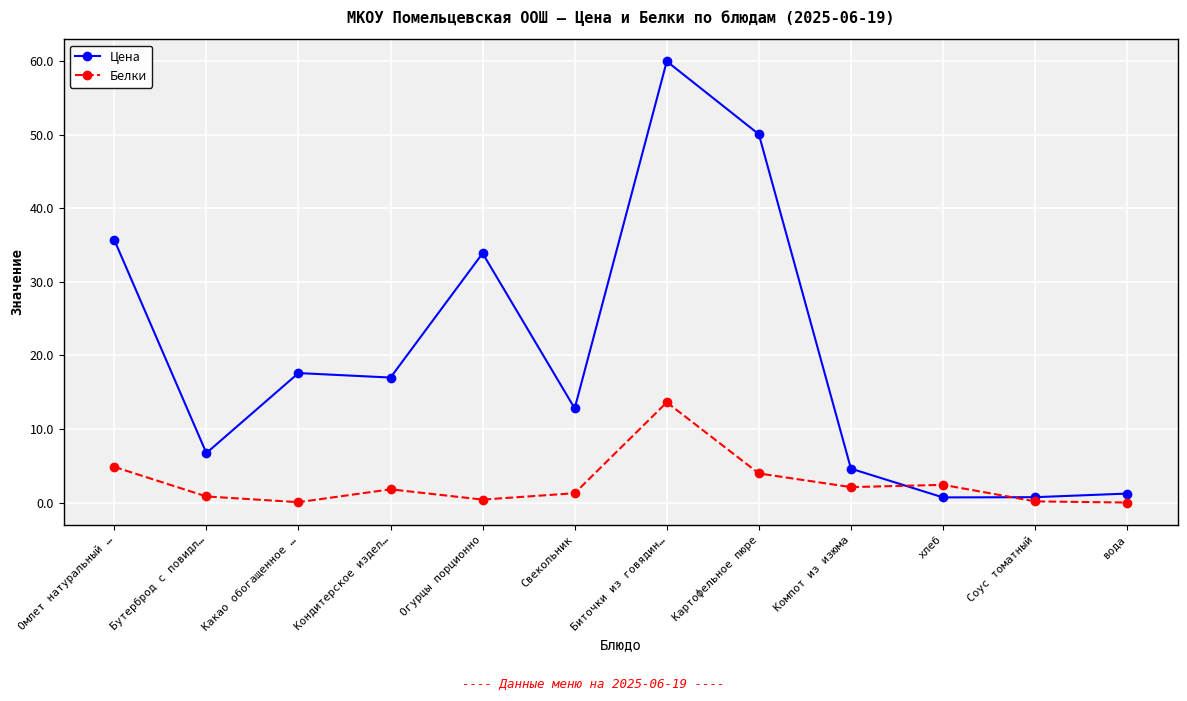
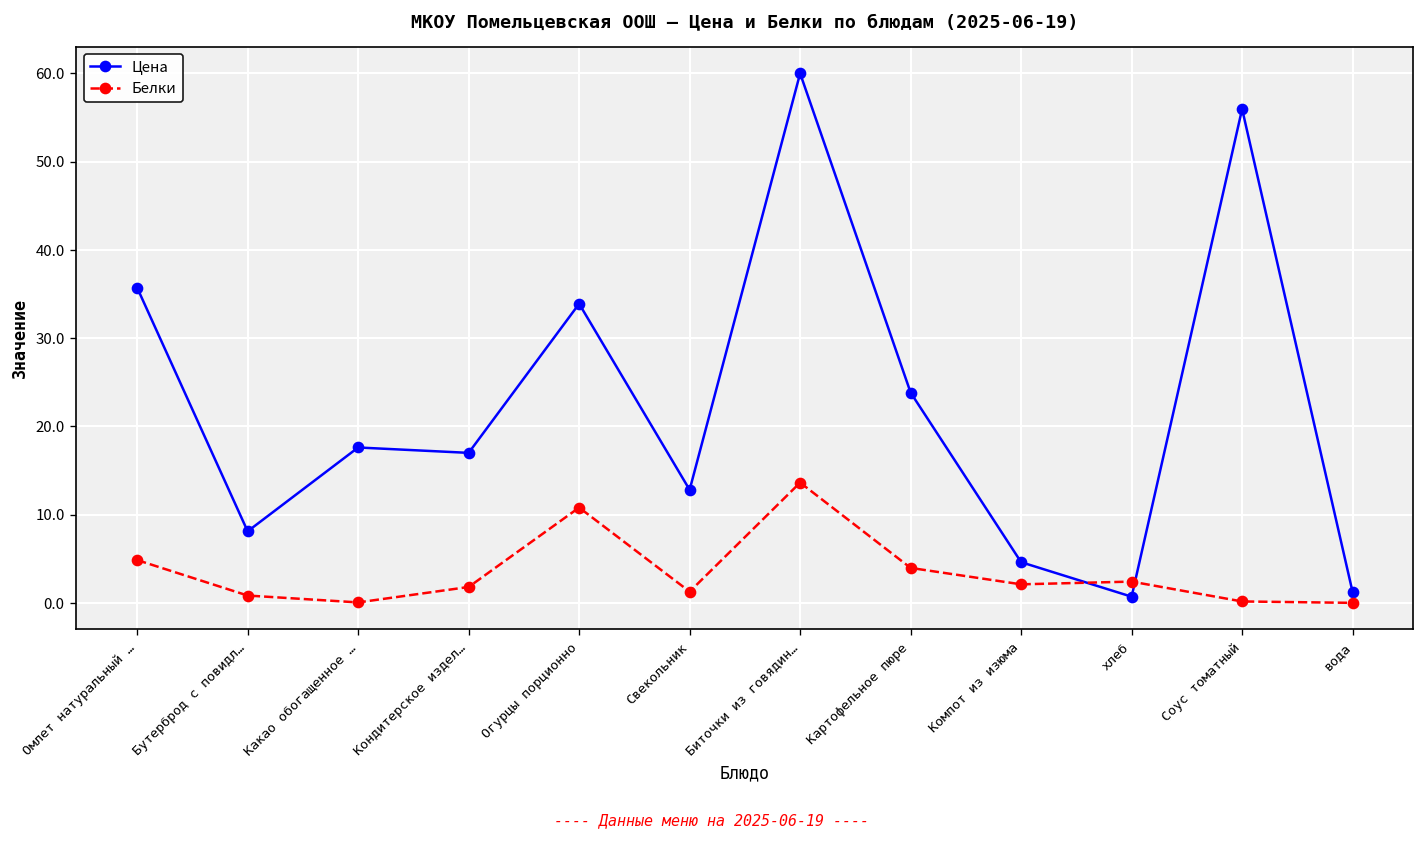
Цена, Бутерброд с повидл…: 7 -> 8
Белки, Огурцы порционно: 0 -> 11
Цена, Картофельное пюре: 50 -> 24
Цена, Соус томатный: 1 -> 56
